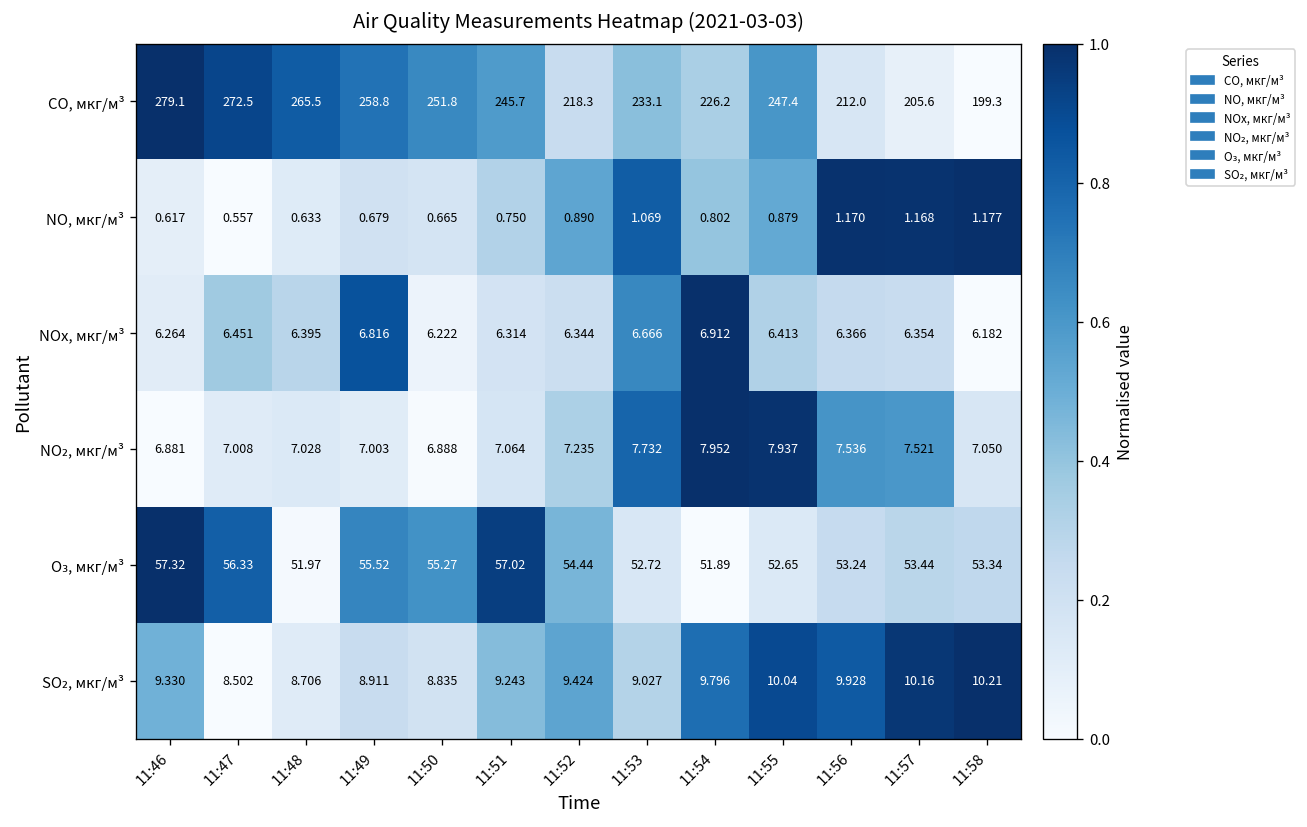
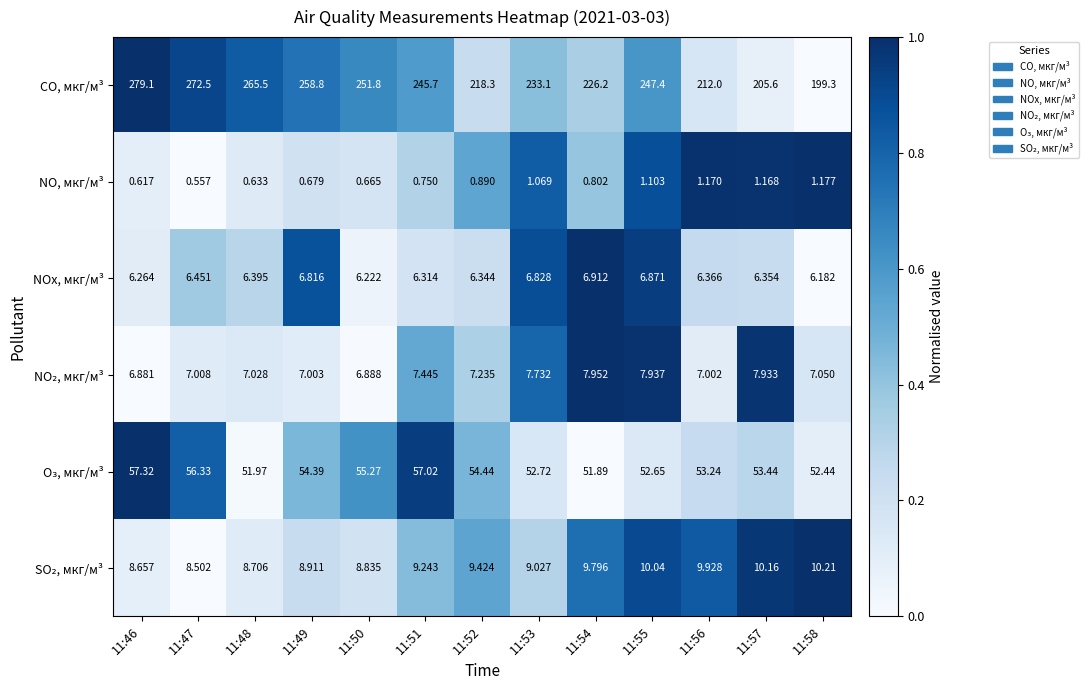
NO, мкг/м³, 11:55: 0.879 -> 1.103
NOx, мкг/м³, 11:53: 6.666 -> 6.828
NOx, мкг/м³, 11:55: 6.413 -> 6.871
NO₂, мкг/м³, 11:51: 7.064 -> 7.445
NO₂, мкг/м³, 11:56: 7.536 -> 7.002
NO₂, мкг/м³, 11:57: 7.521 -> 7.933
O₃, мкг/м³, 11:49: 55.52 -> 54.39
O₃, мкг/м³, 11:58: 53.34 -> 52.44
SO₂, мкг/м³, 11:46: 9.330 -> 8.657
